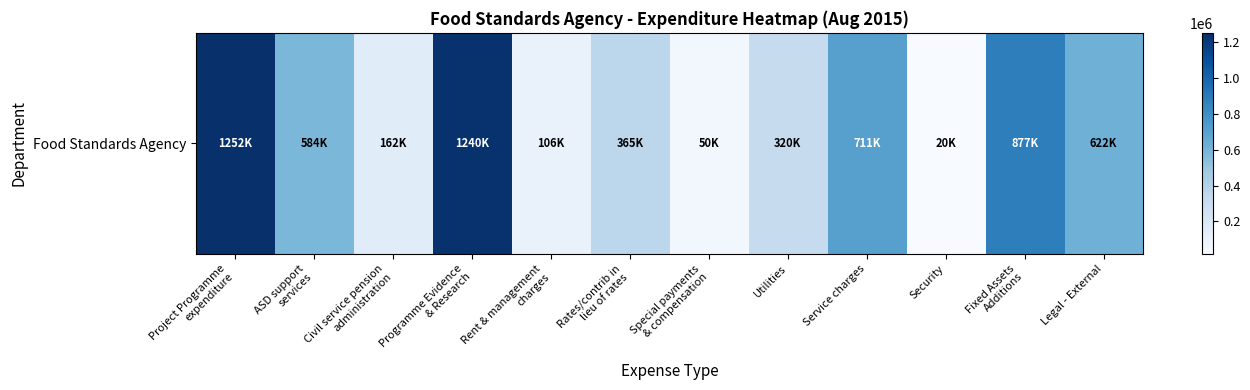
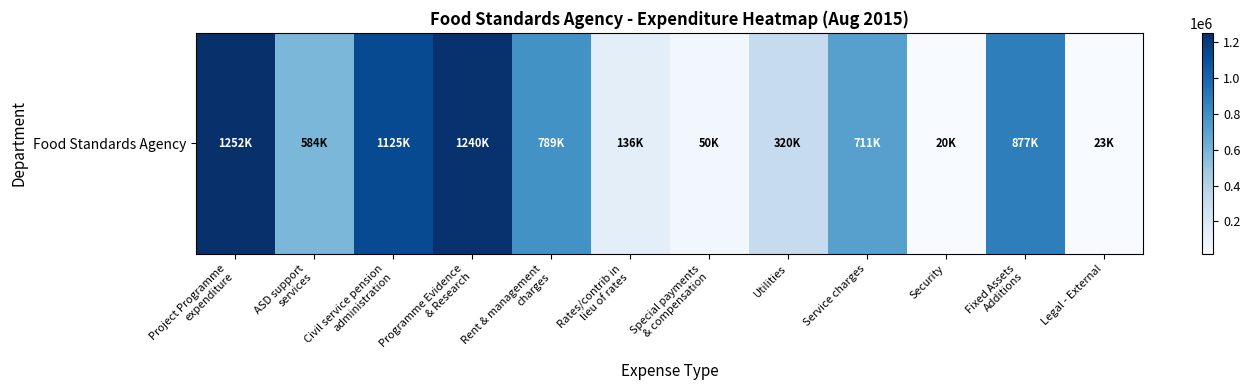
Food Standards Agency, Civil service pension administration: 162K -> 1125K
Food Standards Agency, Rent & management charges: 106K -> 789K
Food Standards Agency, Rates/contrib in lieu of rates: 365K -> 136K
Food Standards Agency, Legal - External: 622K -> 23K
